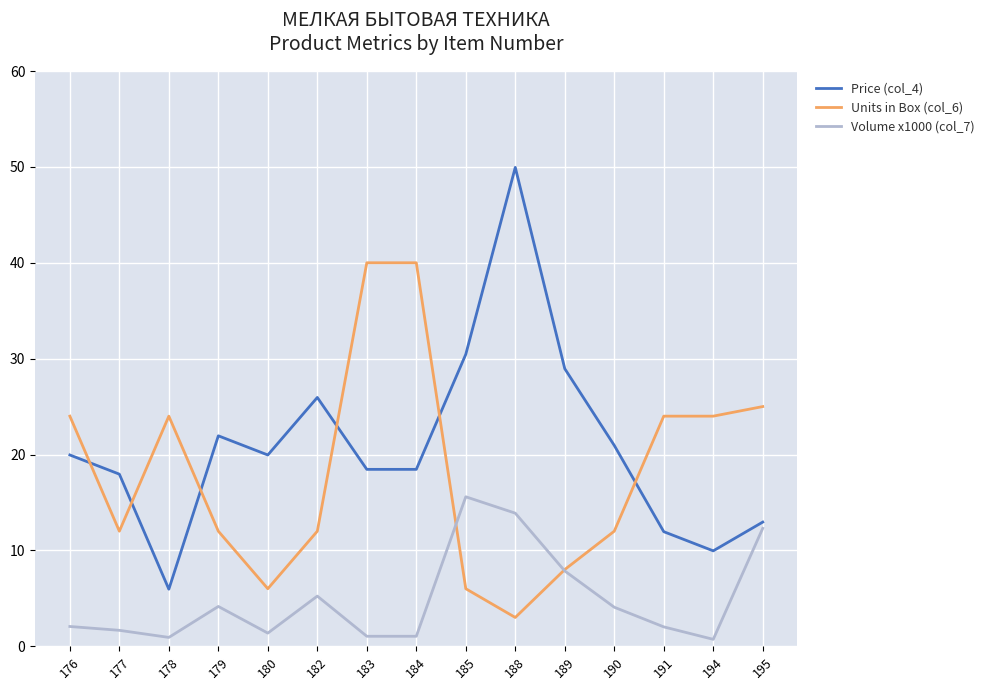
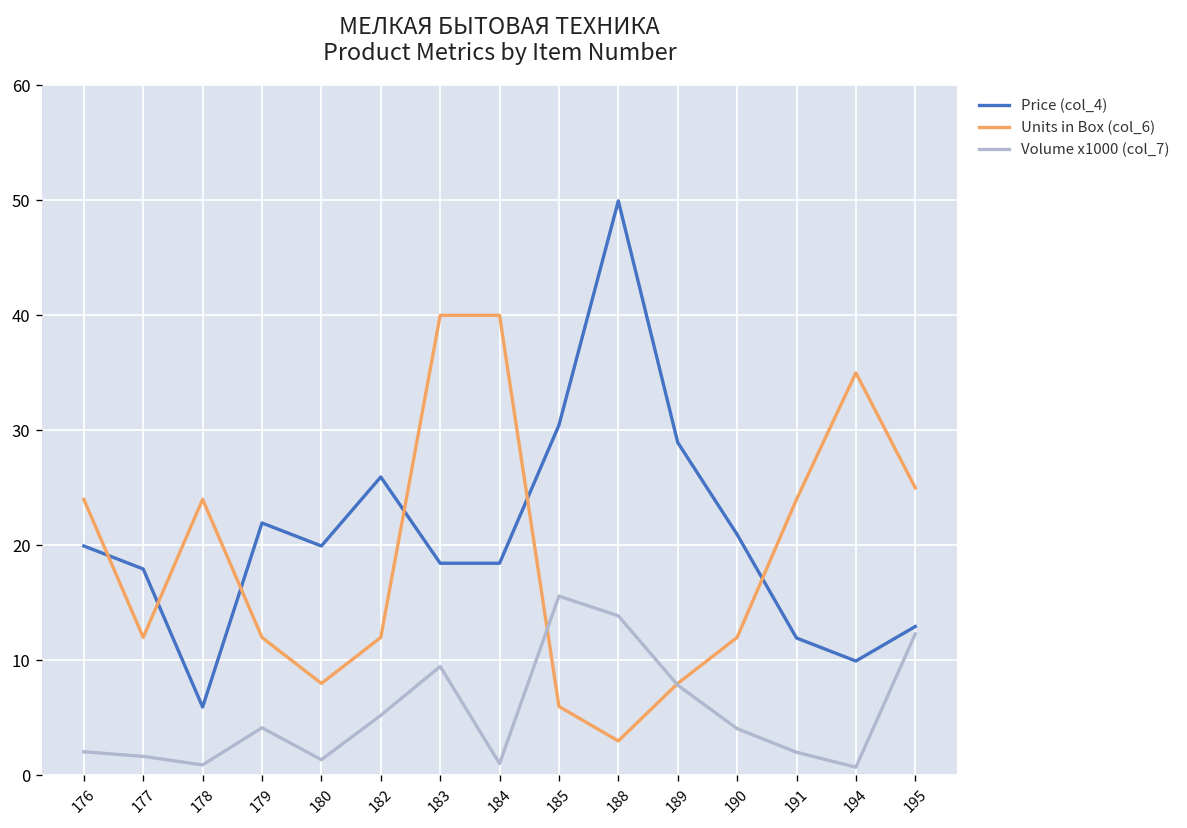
Units in Box (col_6), 180: 6 -> 8
Volume x1000 (col_7), 183: 1 -> 9
Units in Box (col_6), 194: 24 -> 35
